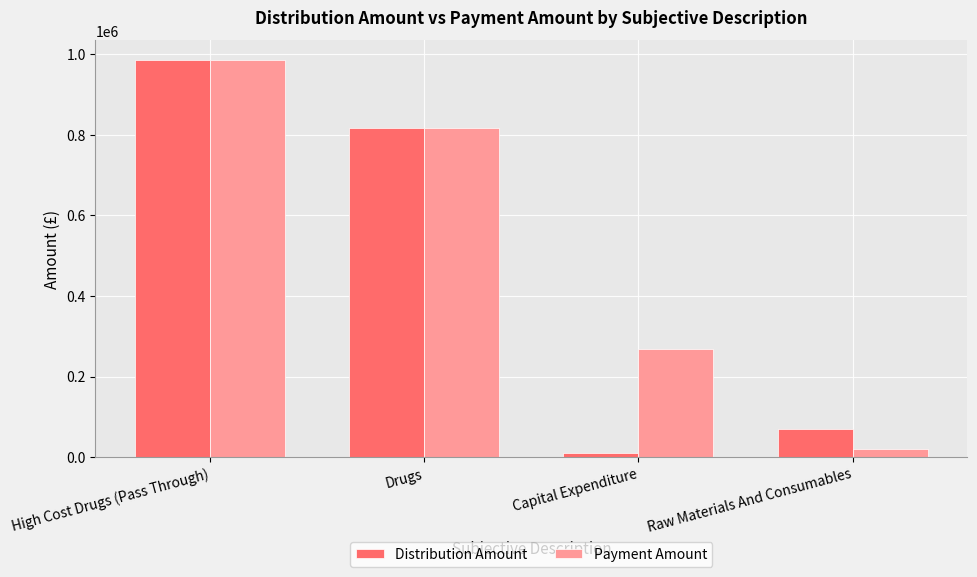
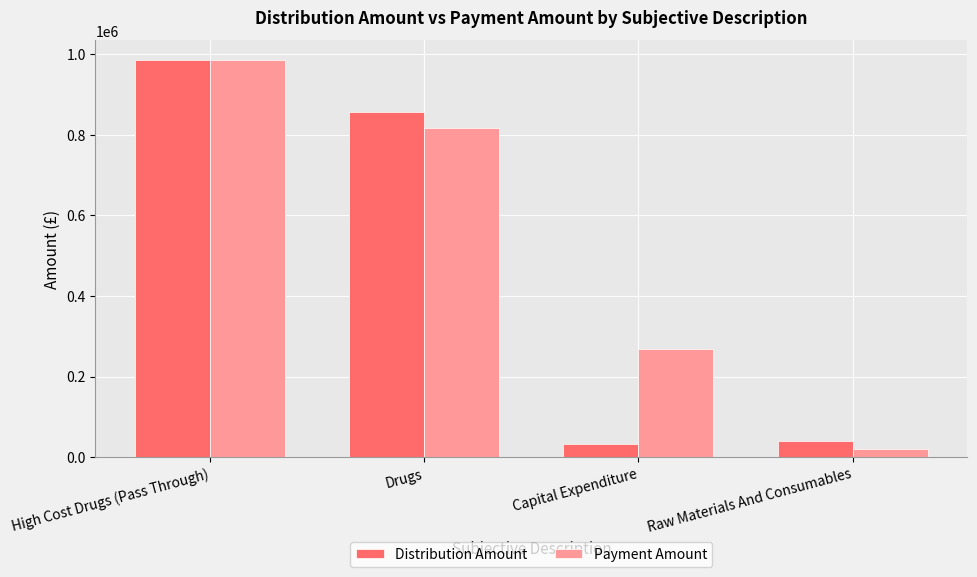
Distribution Amount, Drugs: 820000 -> 860000
Distribution Amount, Capital Expenditure: 10000 -> 30000
Distribution Amount, Raw Materials And Consumables: 70000 -> 40000
